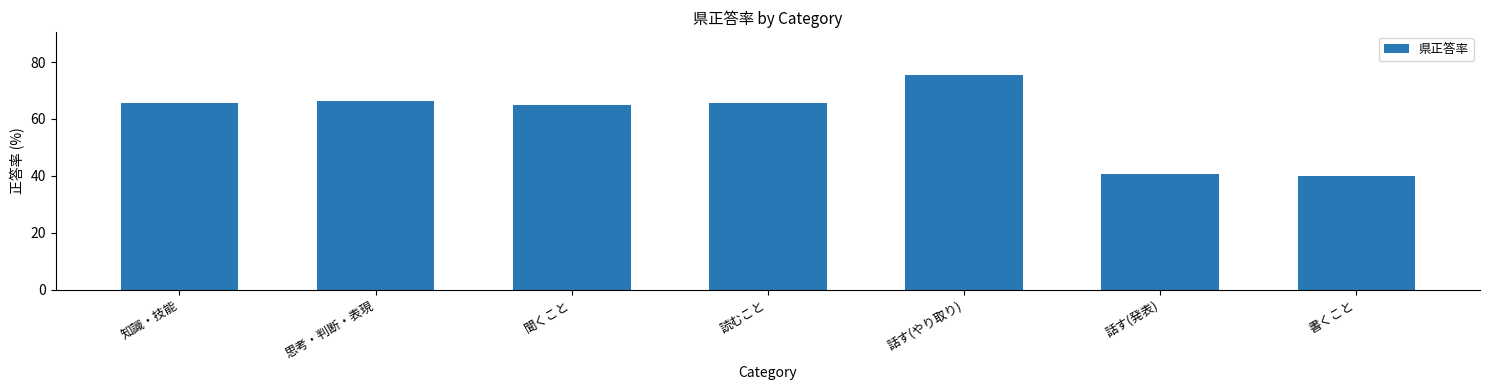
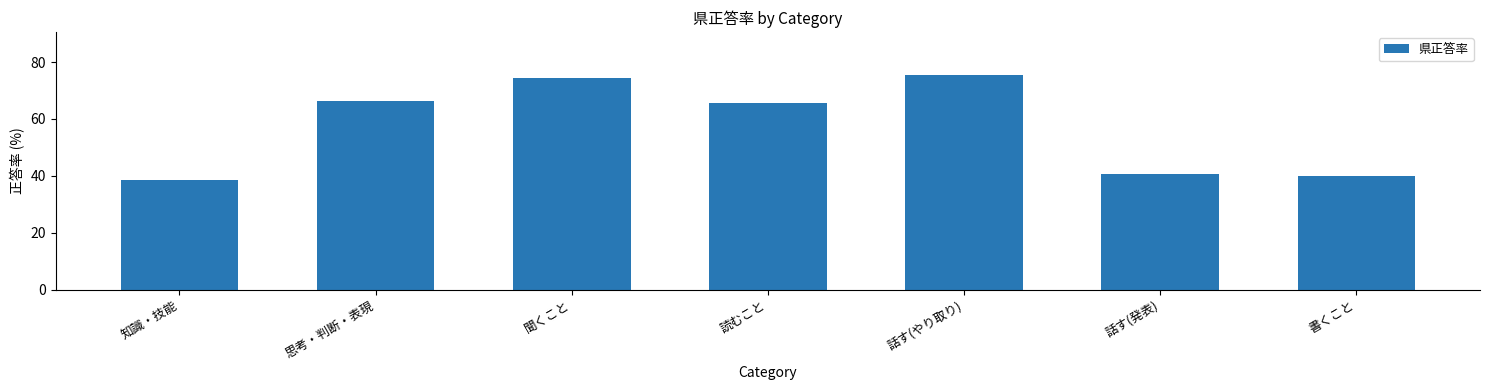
知識・技能: 66 -> 38
聞くこと: 65 -> 74
